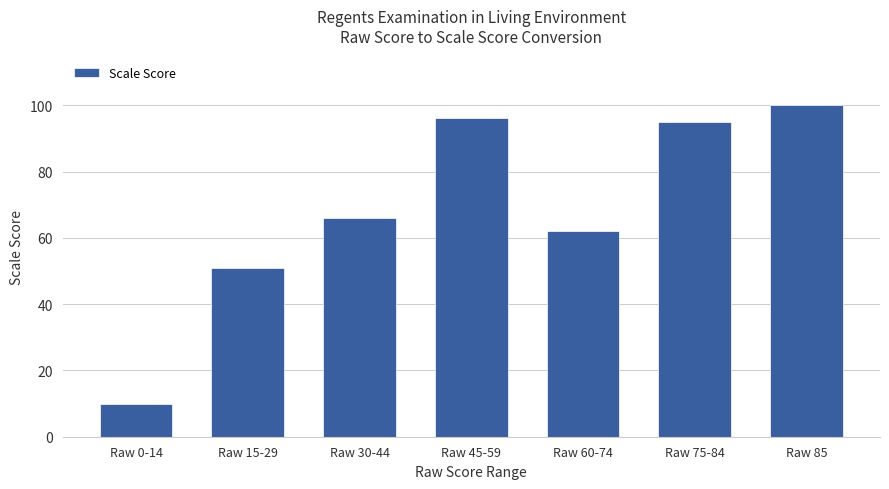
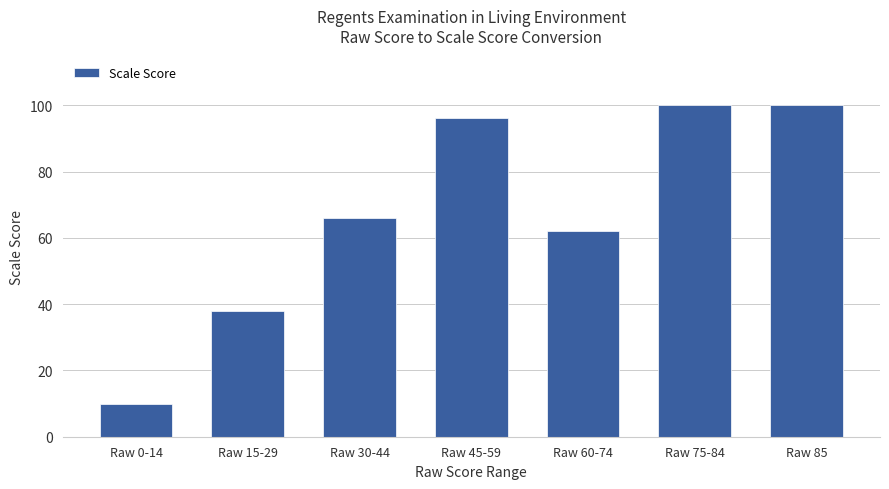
Raw 15-29: 51 -> 38
Raw 75-84: 95 -> 100
